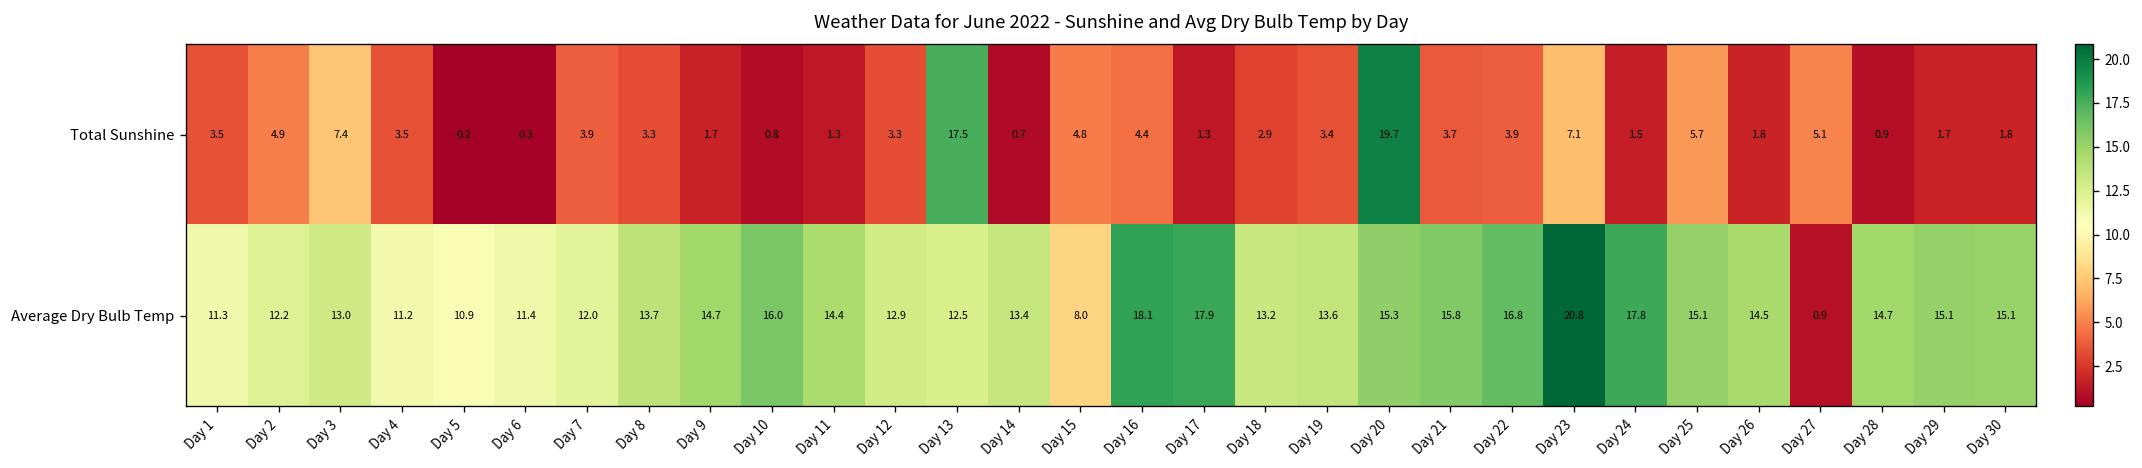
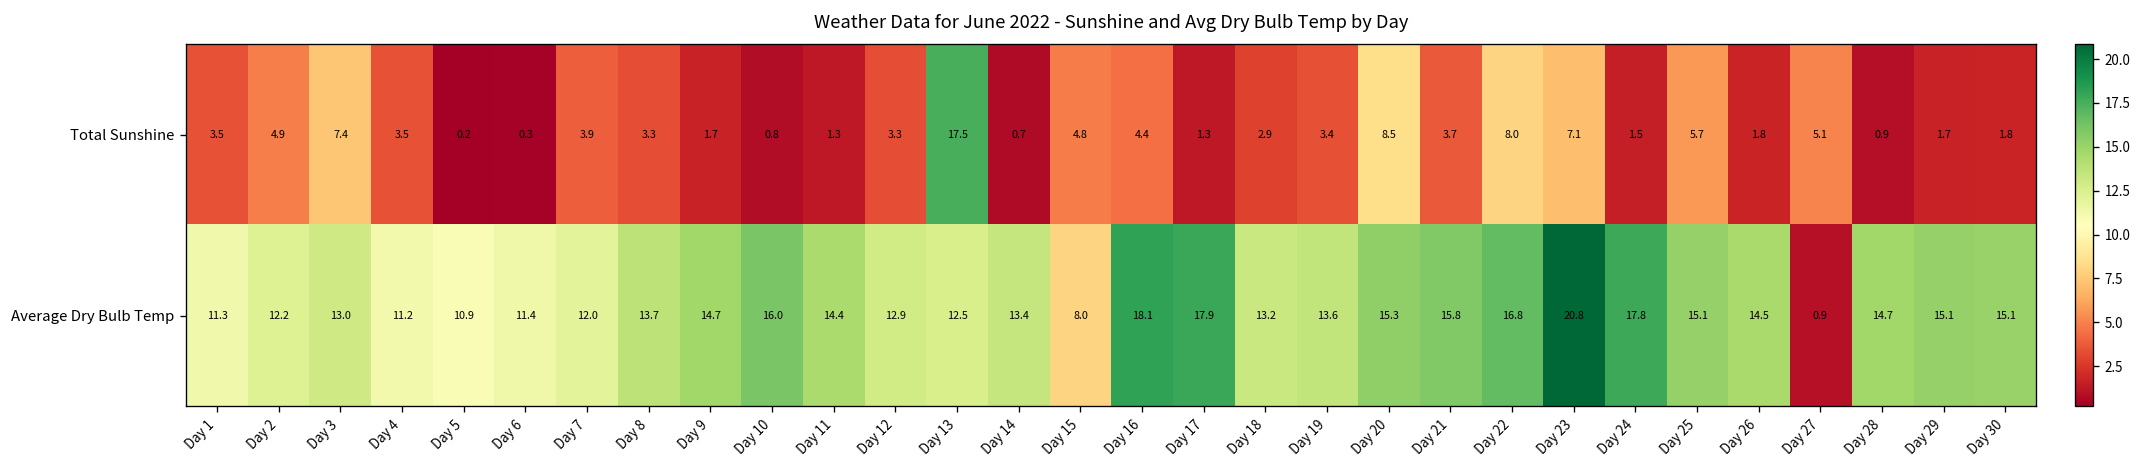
Total Sunshine, Day 20: 19.7 -> 8.5
Total Sunshine, Day 22: 3.9 -> 8.0
